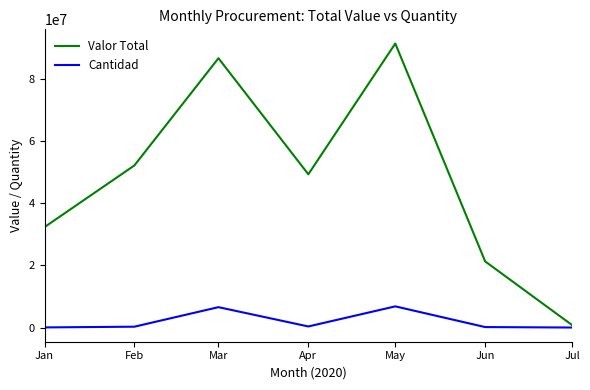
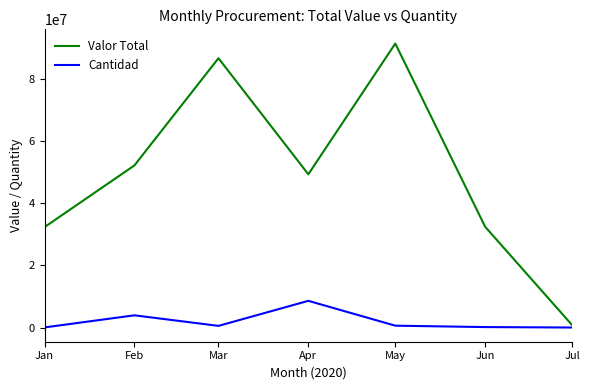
Cantidad, Feb: 0 -> 4000000
Cantidad, Mar: 7000000 -> 1000000
Cantidad, Apr: 0 -> 9000000
Cantidad, May: 7000000 -> 1000000
Valor Total, Jun: 21000000 -> 32000000
